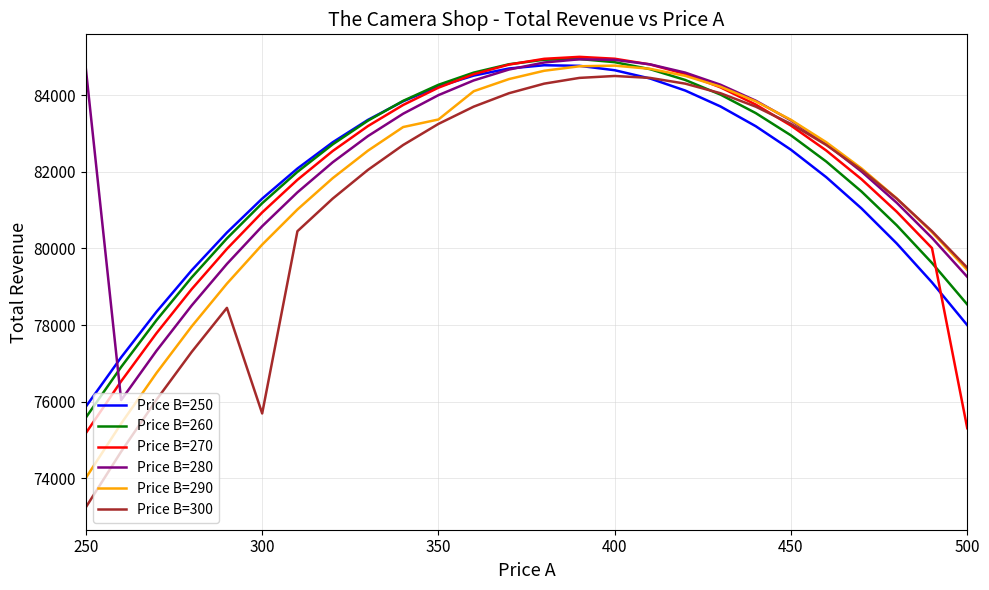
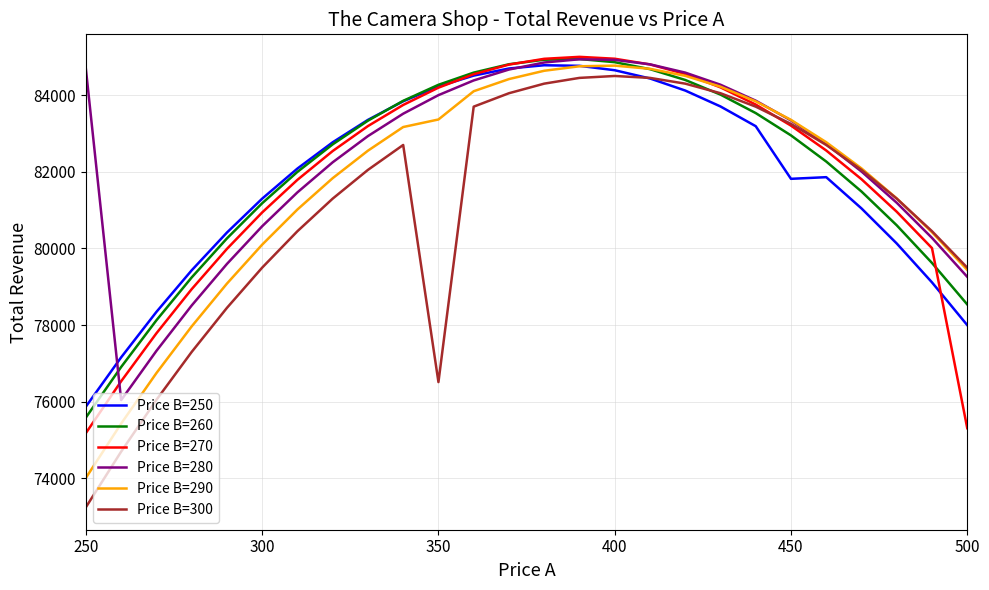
Price B=300, 300: 75700 -> 79500
Price B=300, 350: 83300 -> 76500
Price B=250, 450: 82600 -> 81800
